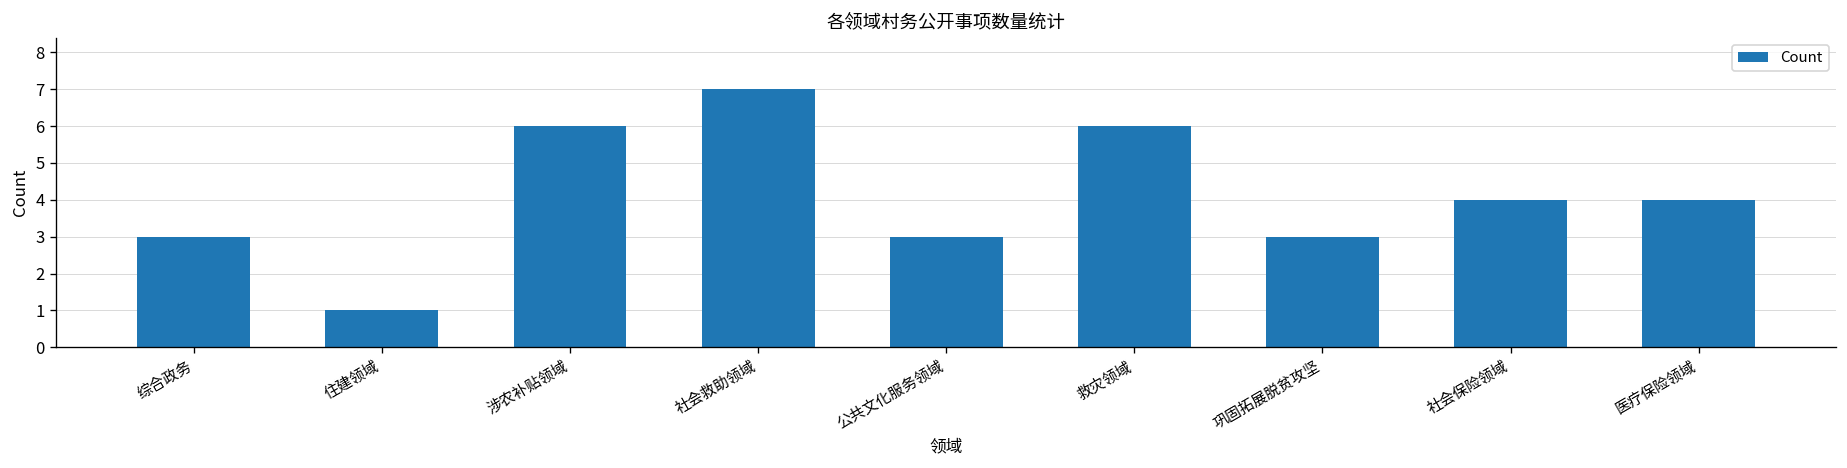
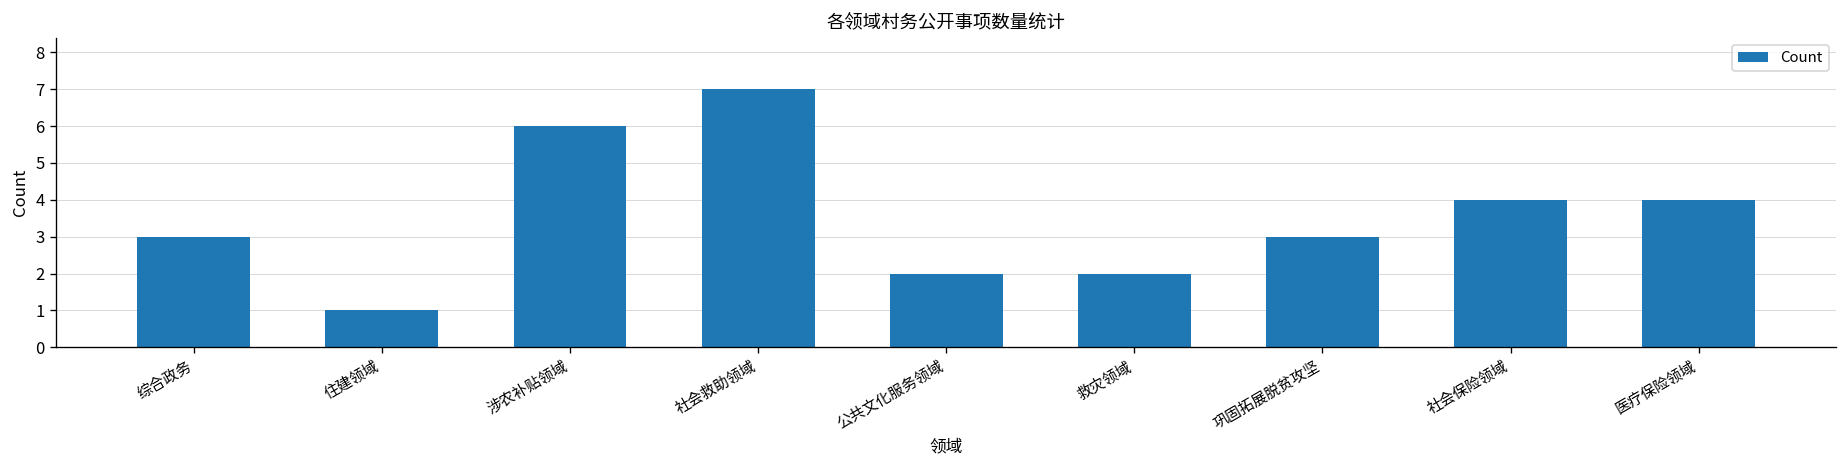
公共文化服务领域: 3 -> 2
救灾领域: 6 -> 2
